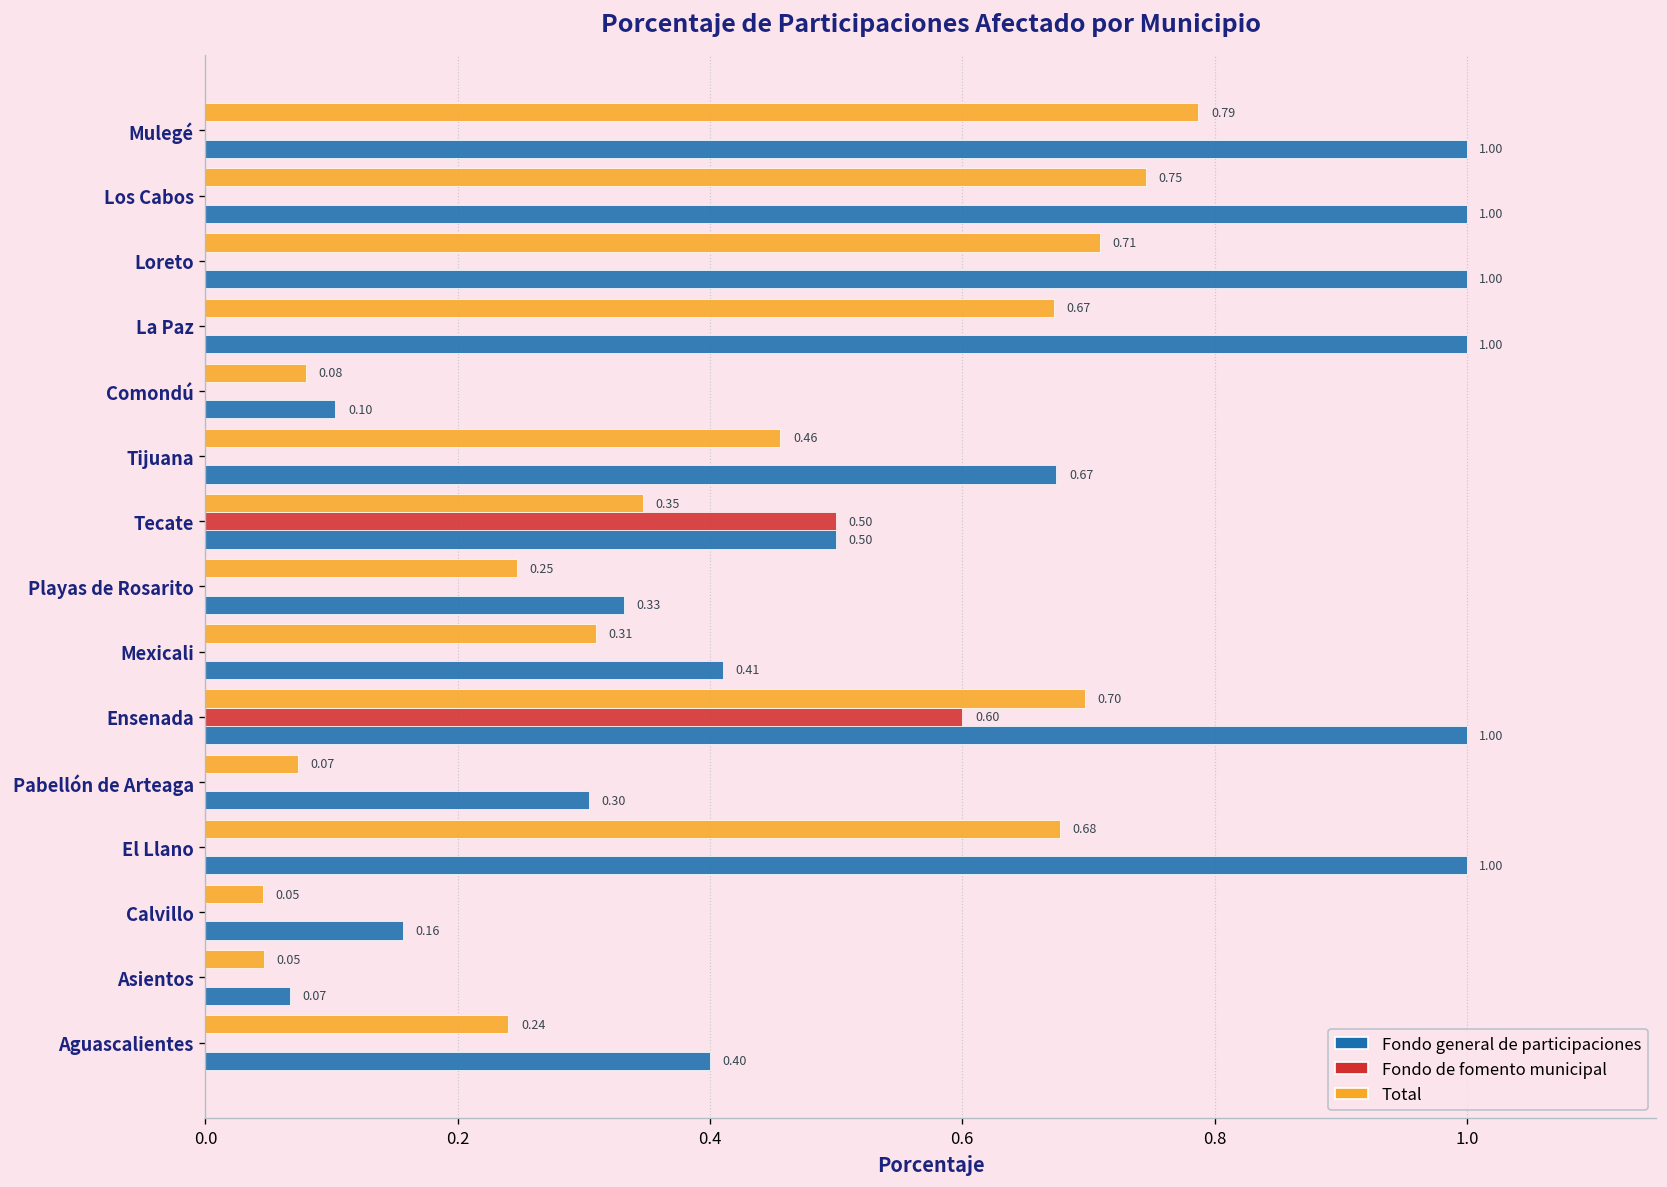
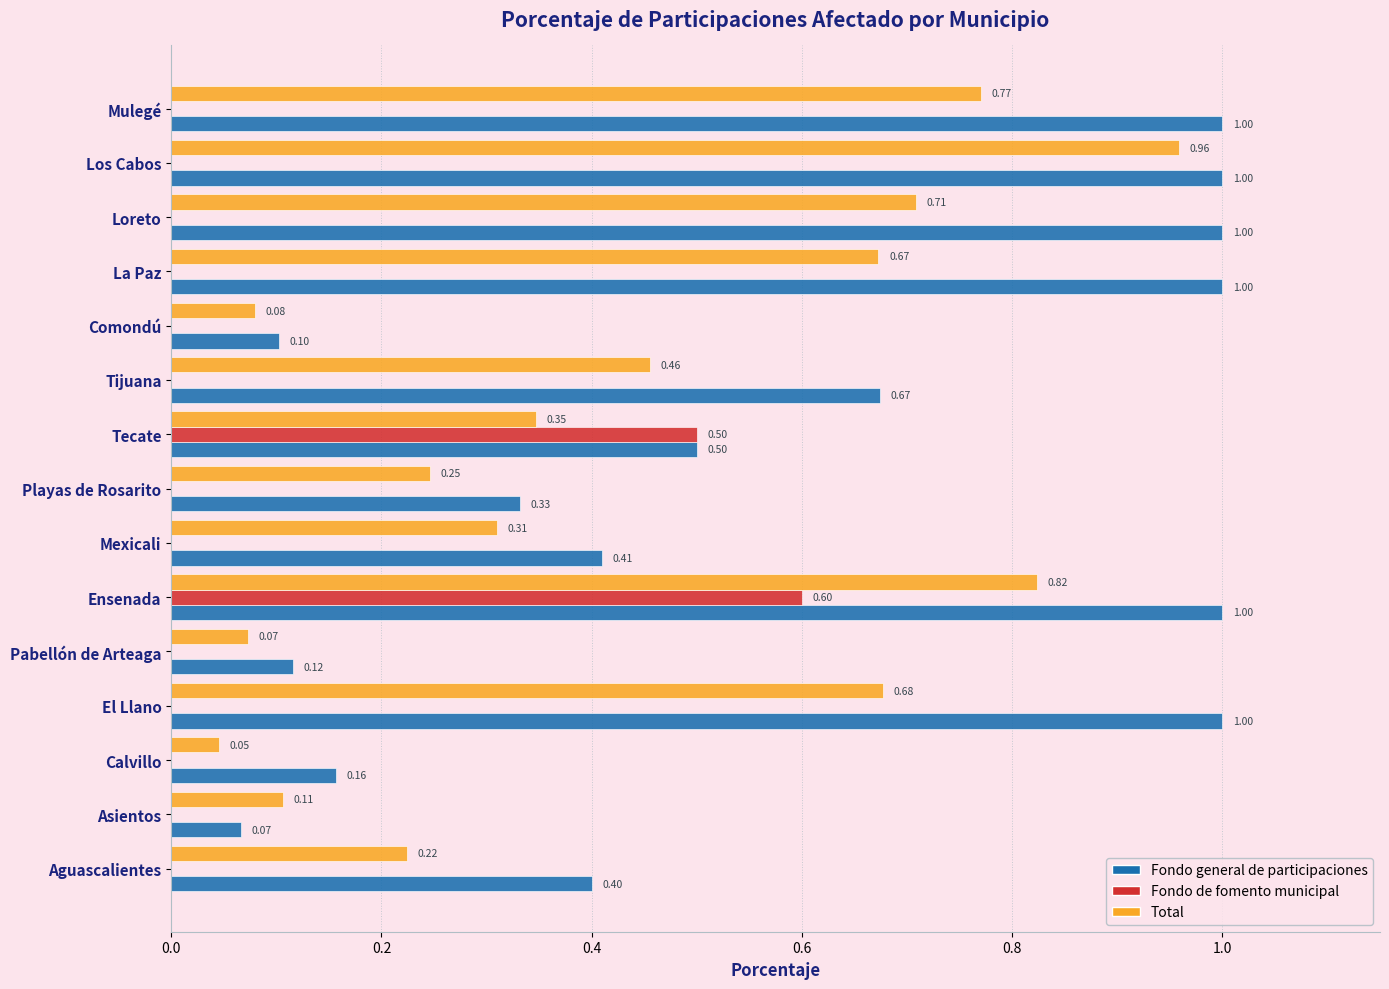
Total, Mulegé: 0.79 -> 0.77
Total, Los Cabos: 0.75 -> 0.96
Total, Ensenada: 0.70 -> 0.82
Fondo general de participaciones, Pabellón de Arteaga: 0.30 -> 0.12
Total, Asientos: 0.05 -> 0.11
Total, Aguascalientes: 0.24 -> 0.22
